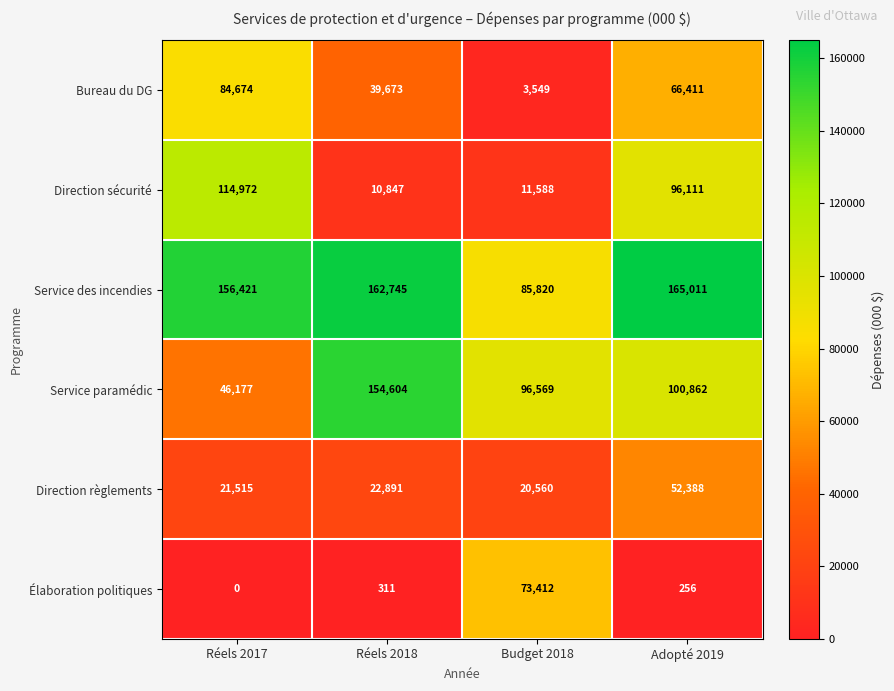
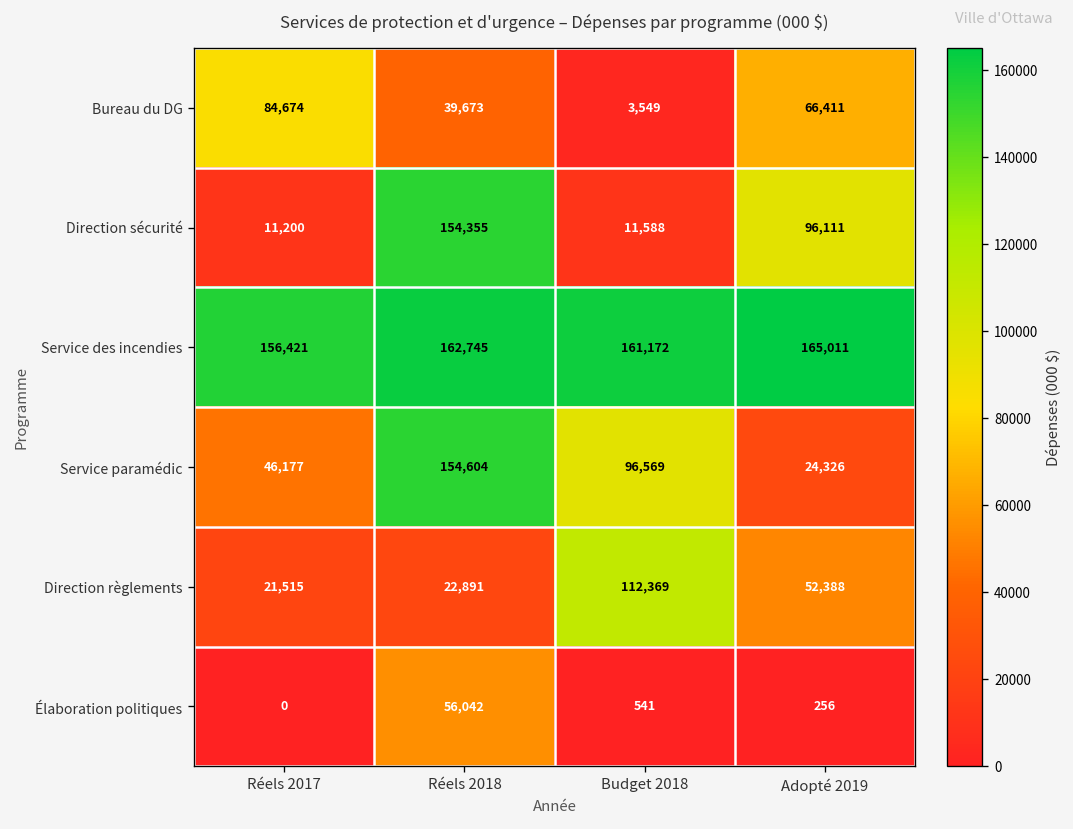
Direction sécurité, Réels 2017: 114,972 -> 11,200
Direction sécurité, Réels 2018: 10,847 -> 154,355
Service des incendies, Budget 2018: 85,820 -> 161,172
Service paramédic, Adopté 2019: 100,862 -> 24,326
Direction règlements, Budget 2018: 20,560 -> 112,369
Élaboration politiques, Réels 2018: 311 -> 56,042
Élaboration politiques, Budget 2018: 73,412 -> 541
